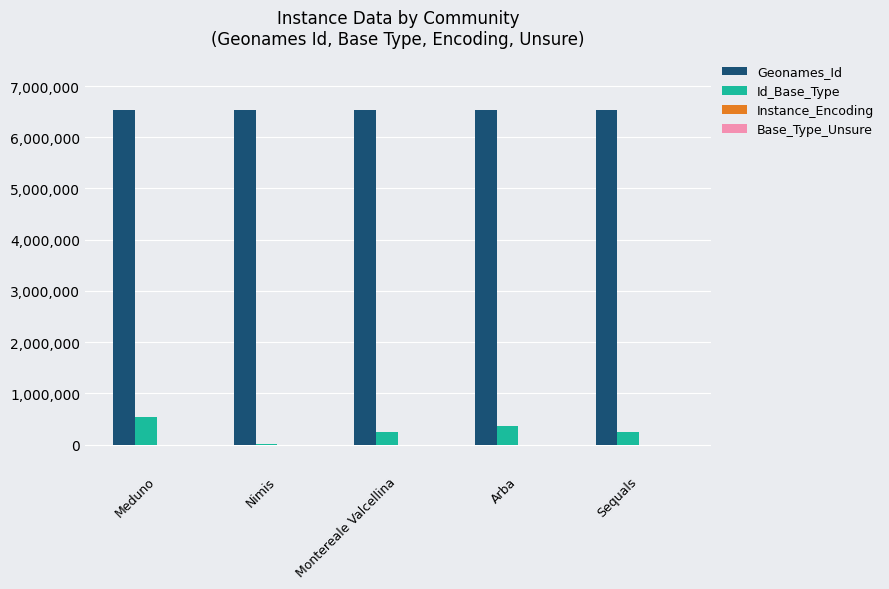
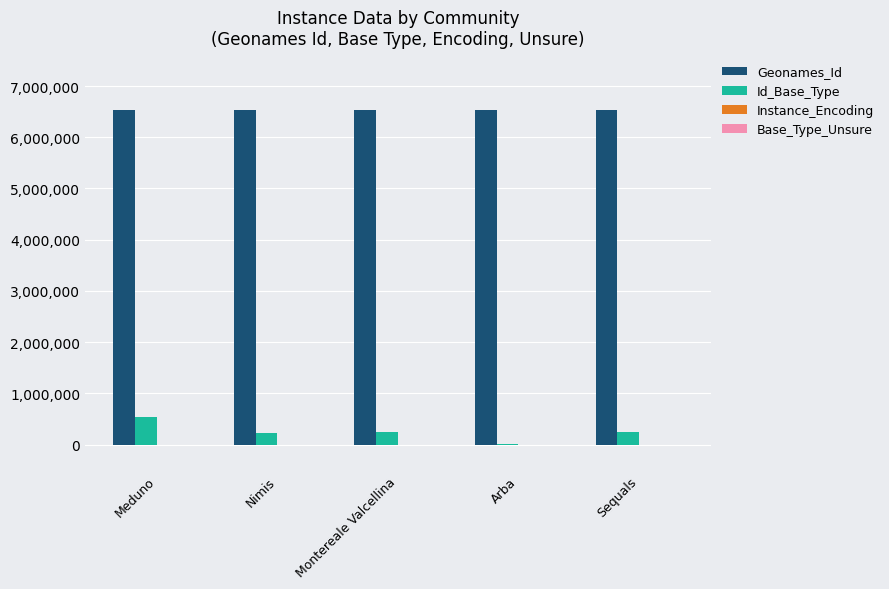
Id_Base_Type, Nimis: 0 -> 200,000
Id_Base_Type, Arba: 400,000 -> 0
